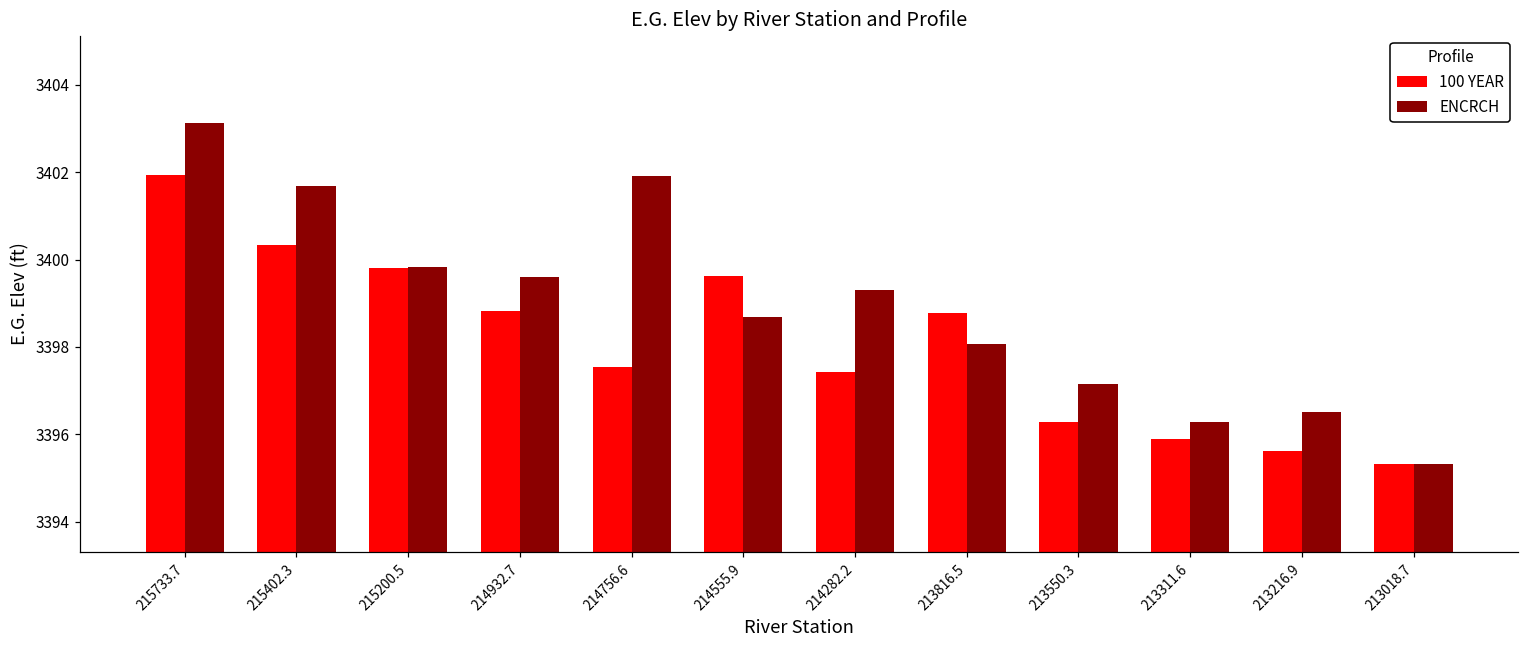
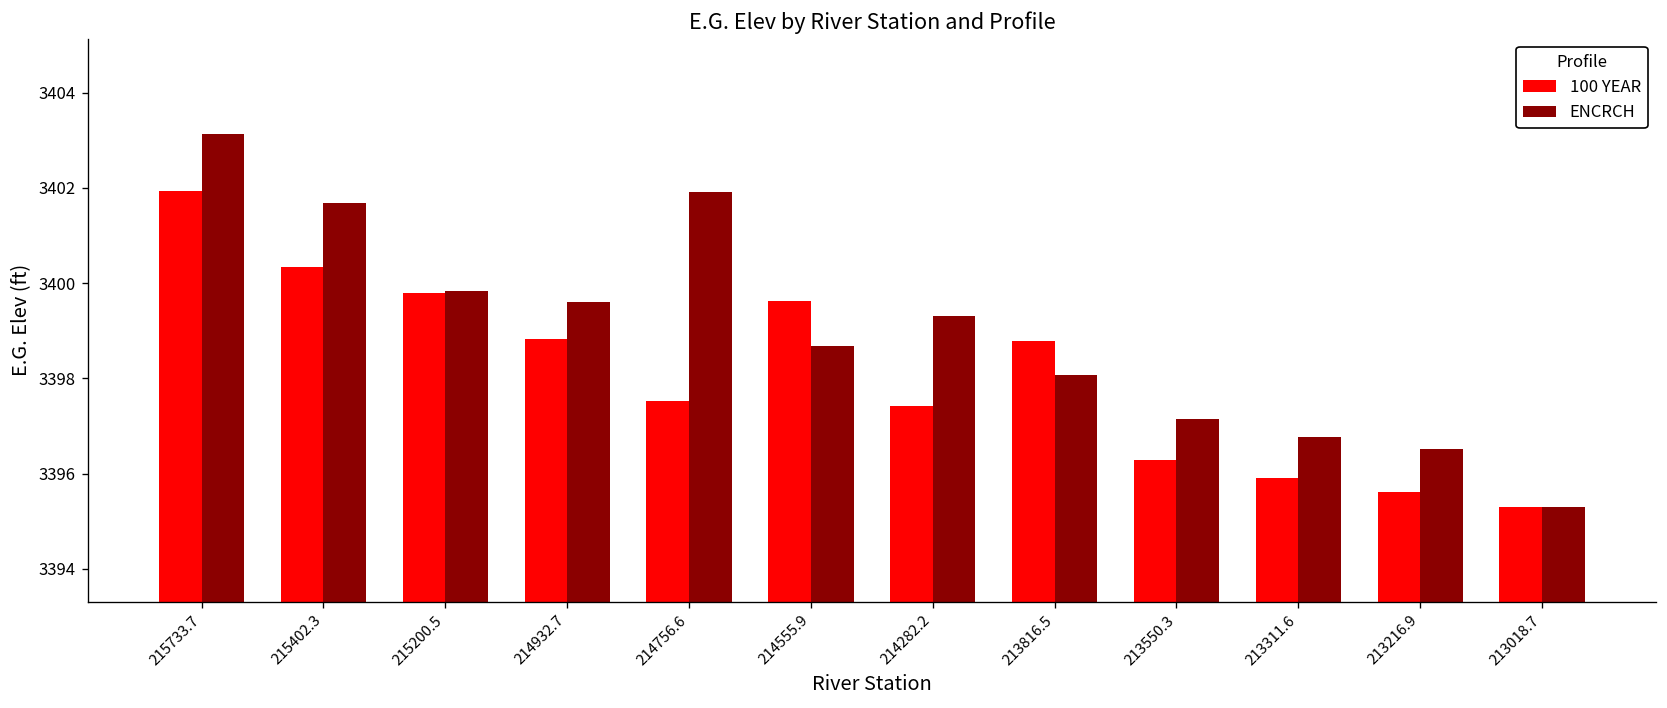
ENCRCH, 213311.6: 3396.3 -> 3396.8
